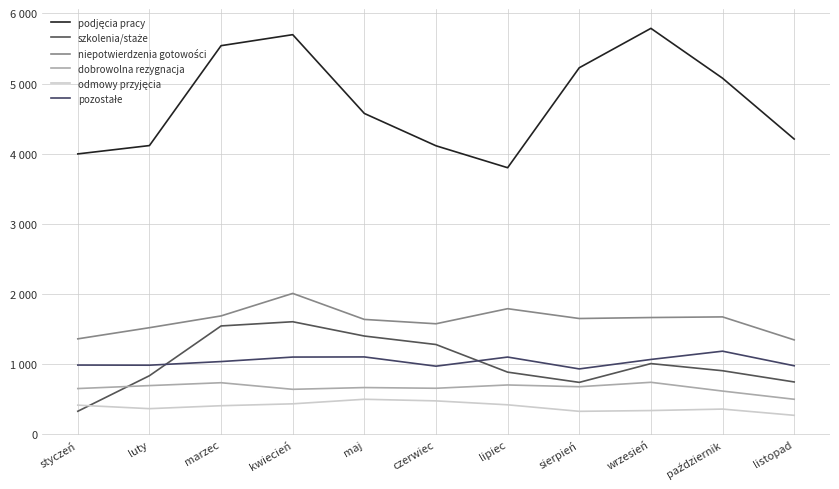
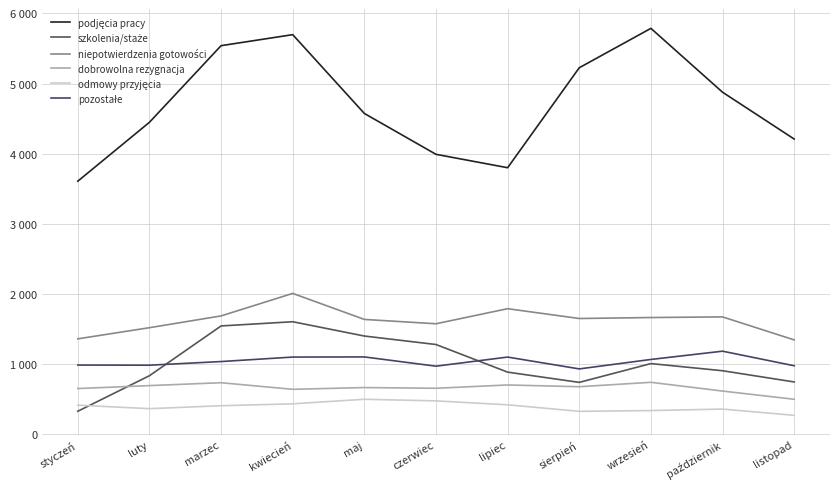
podjęcia pracy, styczeń: 4000 -> 3600
podjęcia pracy, luty: 4100 -> 4400
podjęcia pracy, czerwiec: 4100 -> 4000
podjęcia pracy, październik: 5100 -> 4900
